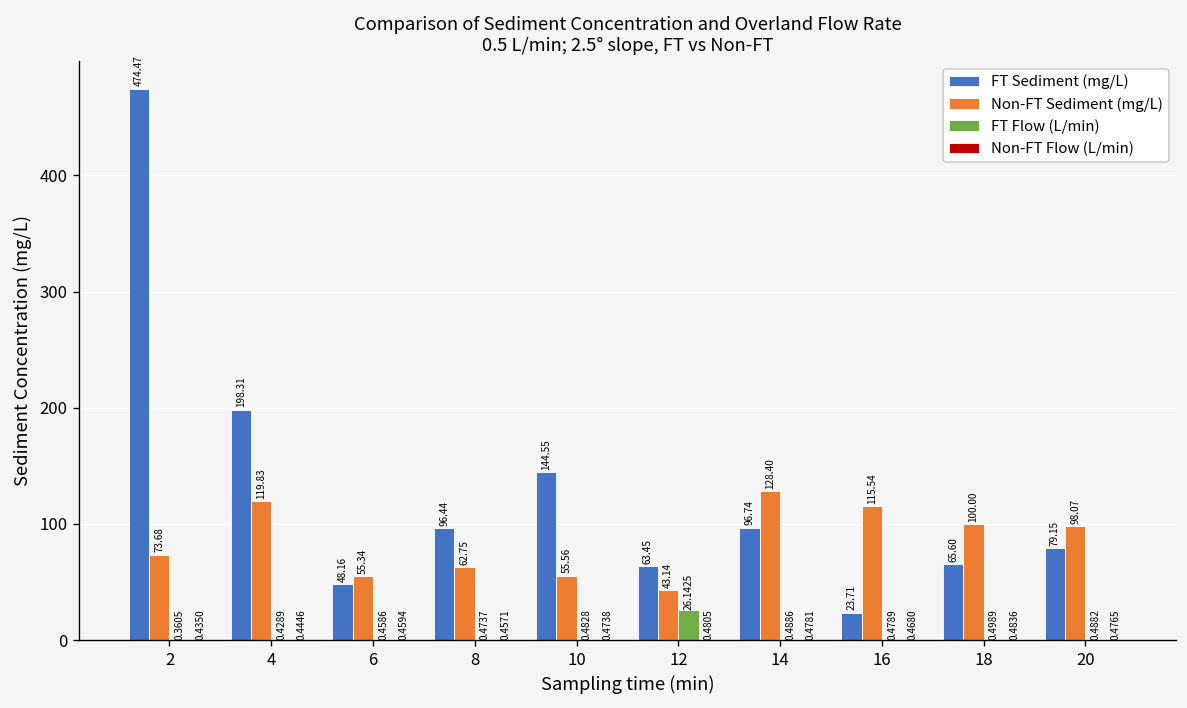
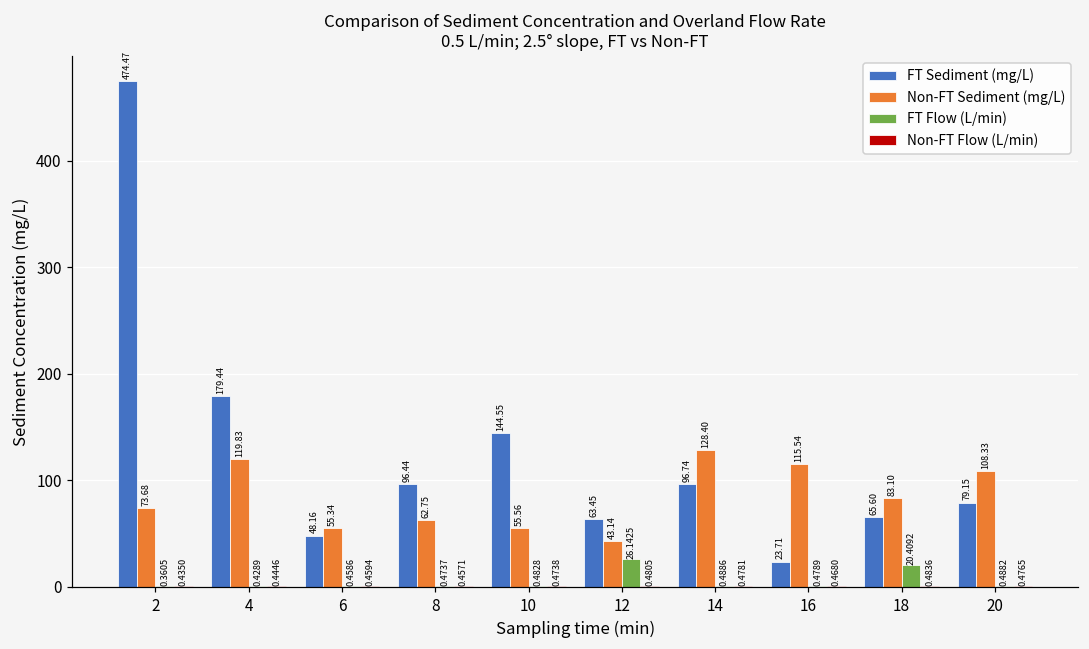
FT Sediment (mg/L), 4: 198.31 -> 179.44
Non-FT Sediment (mg/L), 18: 100.00 -> 83.10
FT Flow (L/min), 18: 0.4989 -> 20.4092
Non-FT Sediment (mg/L), 20: 98.07 -> 108.33
